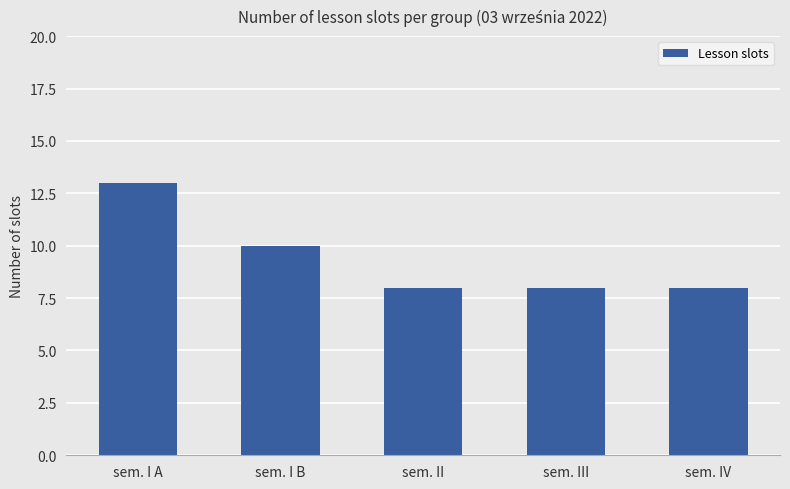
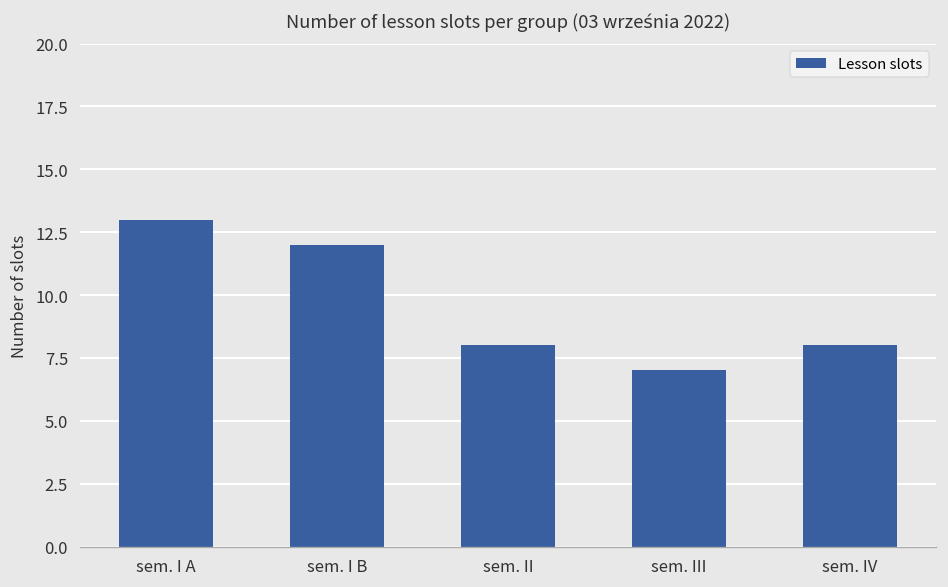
sem. I B: 10 -> 12
sem. III: 8 -> 7
